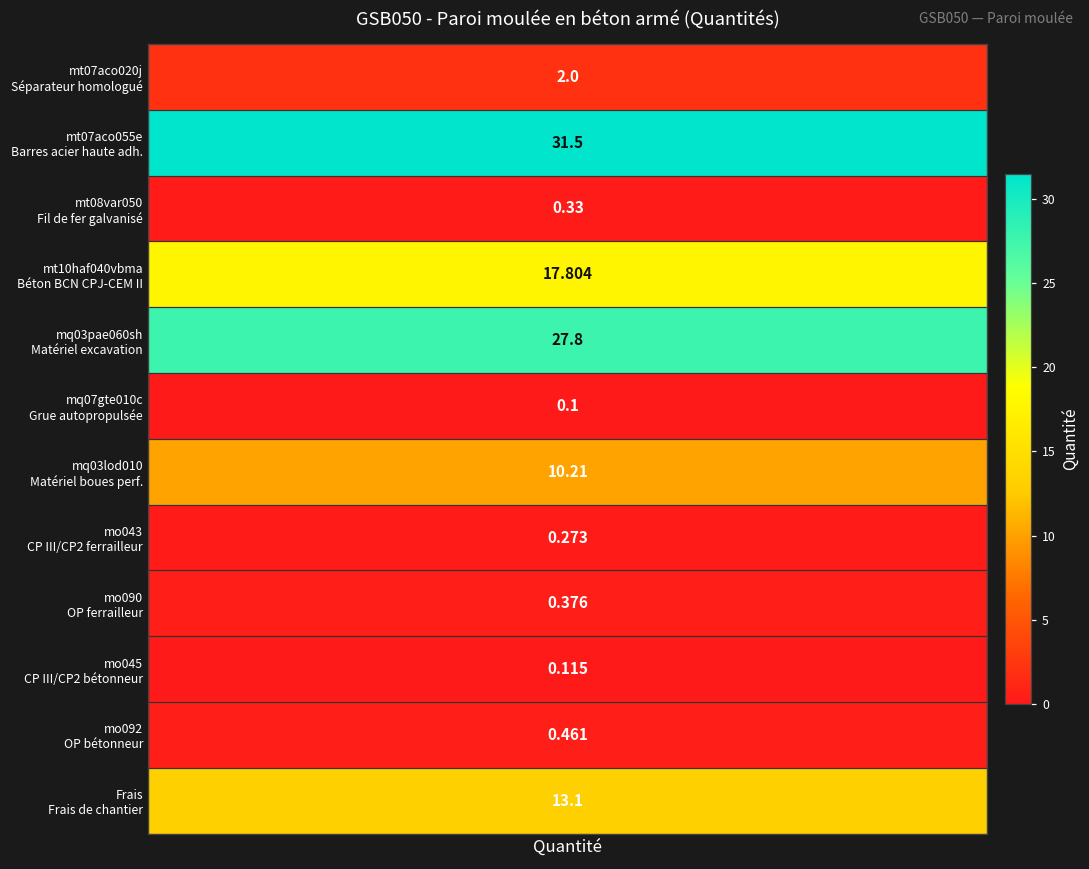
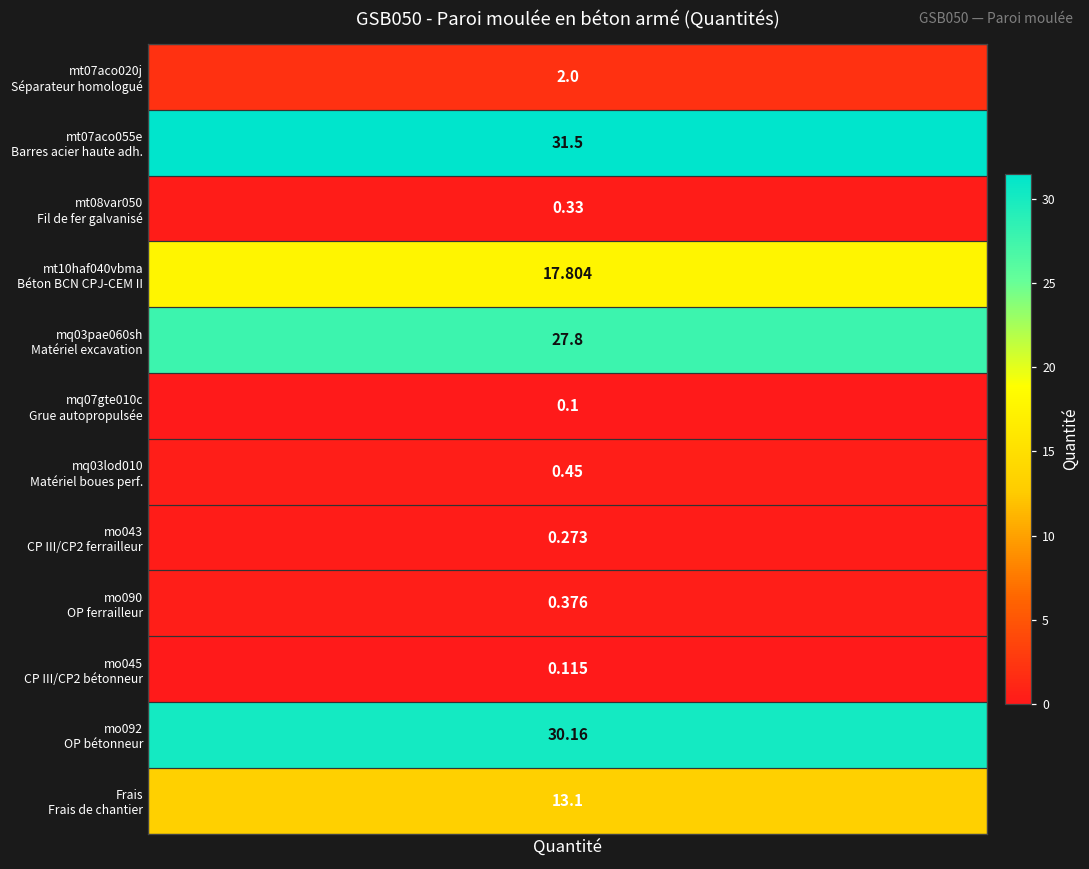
mq03lod010 Matériel boues perf., Quantité: 10.21 -> 0.45
mo092 OP bétonneur, Quantité: 0.461 -> 30.16
